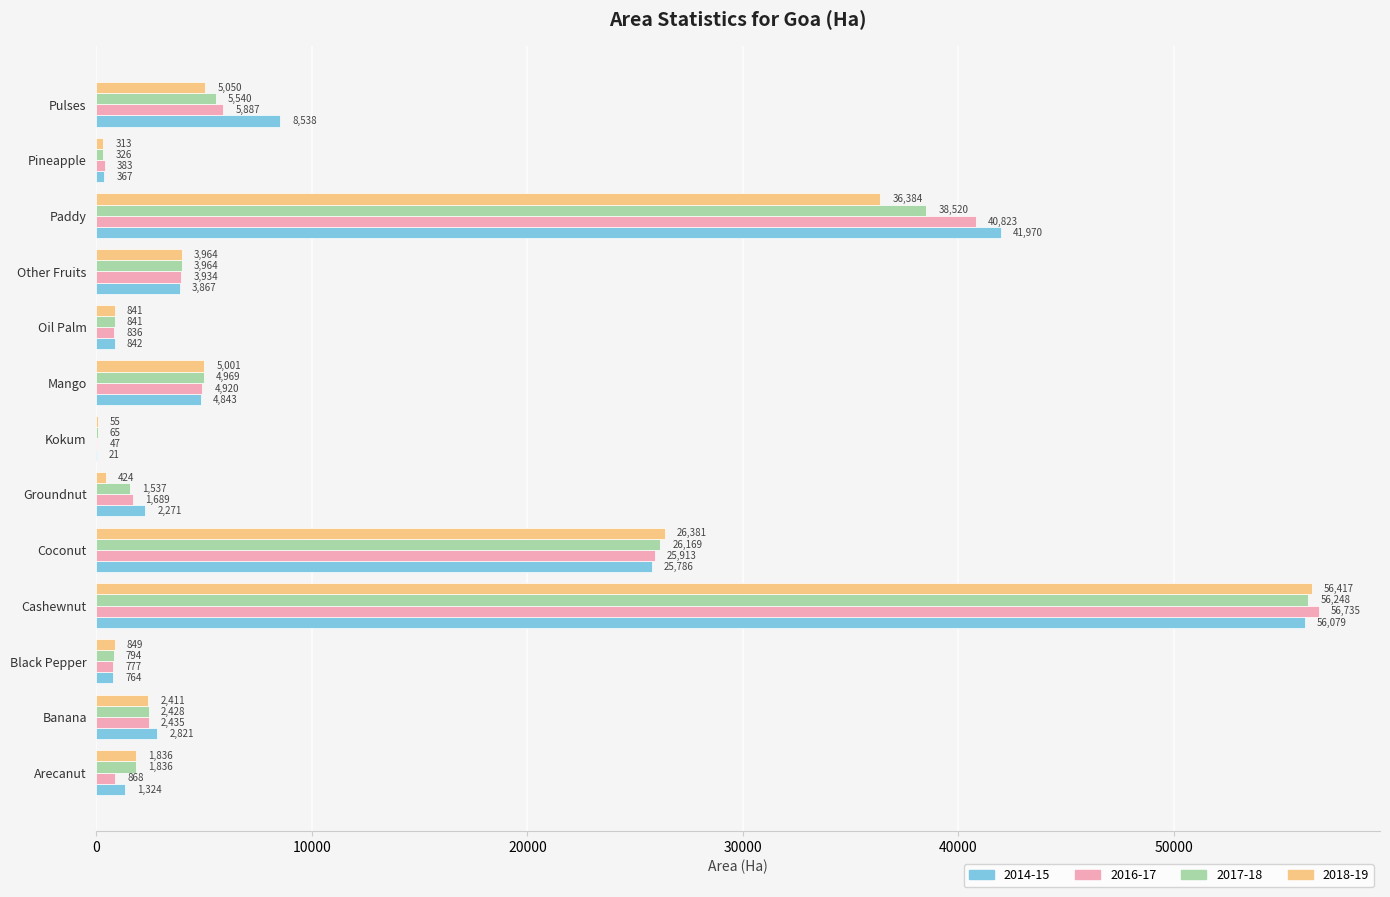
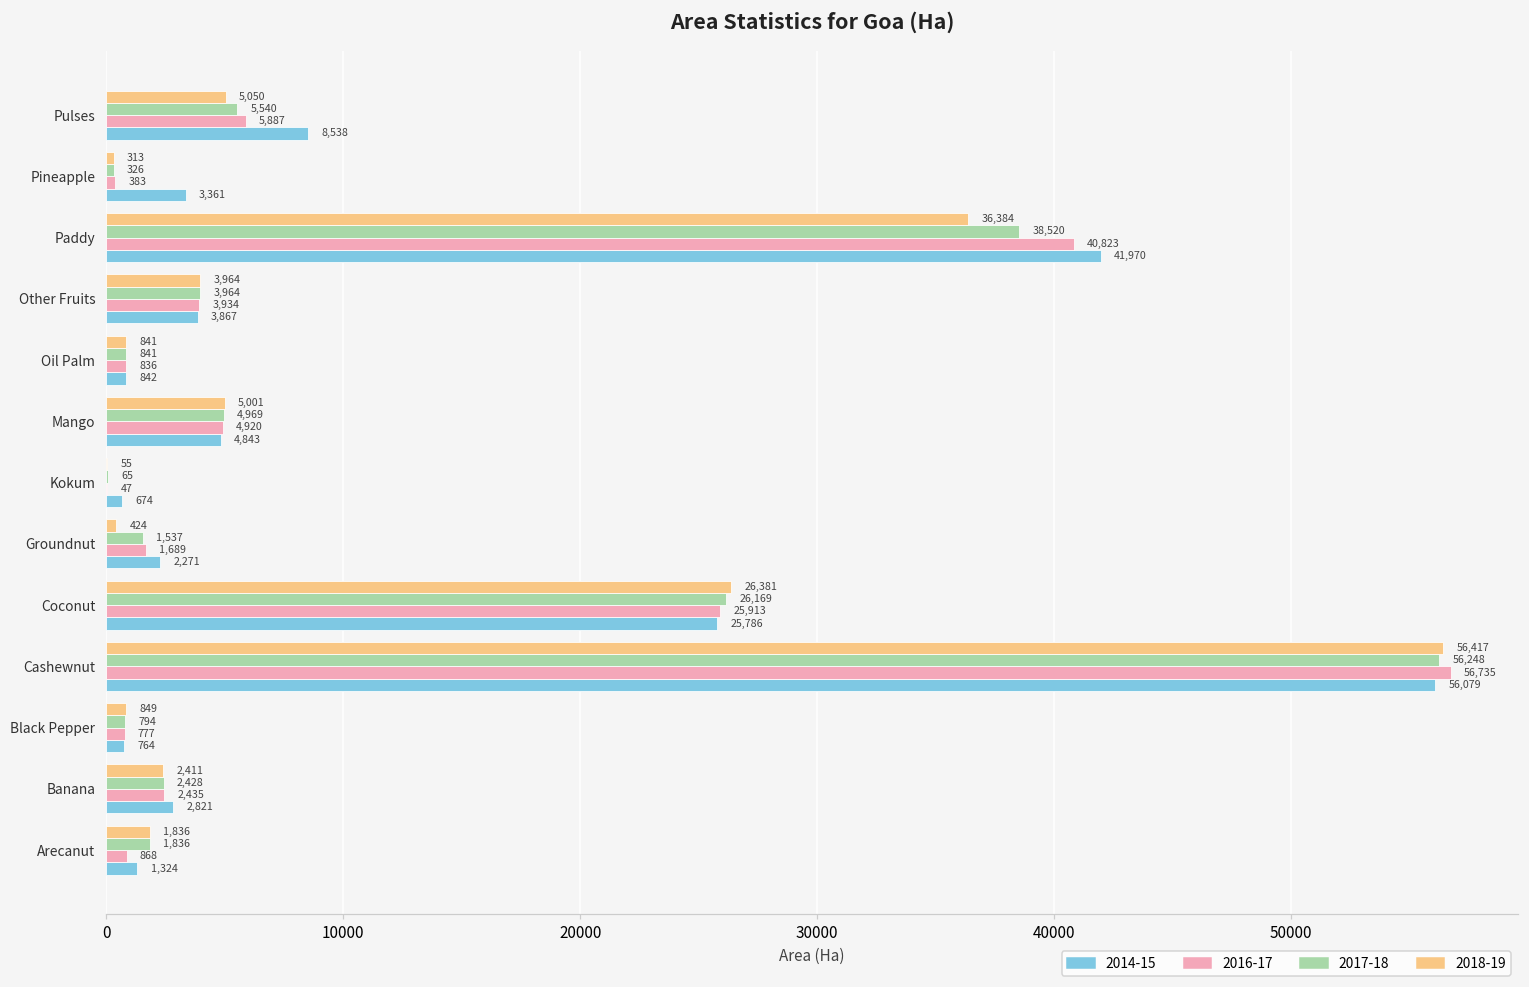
2014-15, Pineapple: 367 -> 3,361
2014-15, Kokum: 21 -> 674
